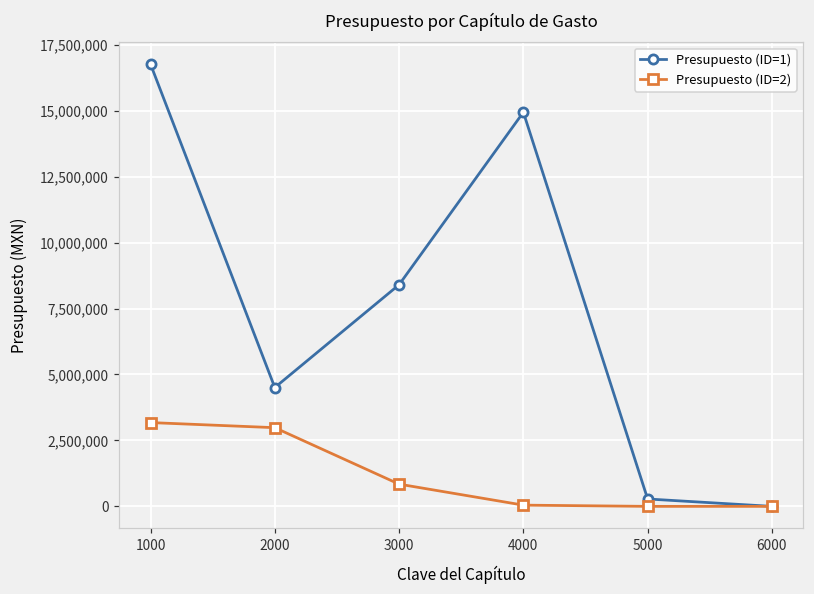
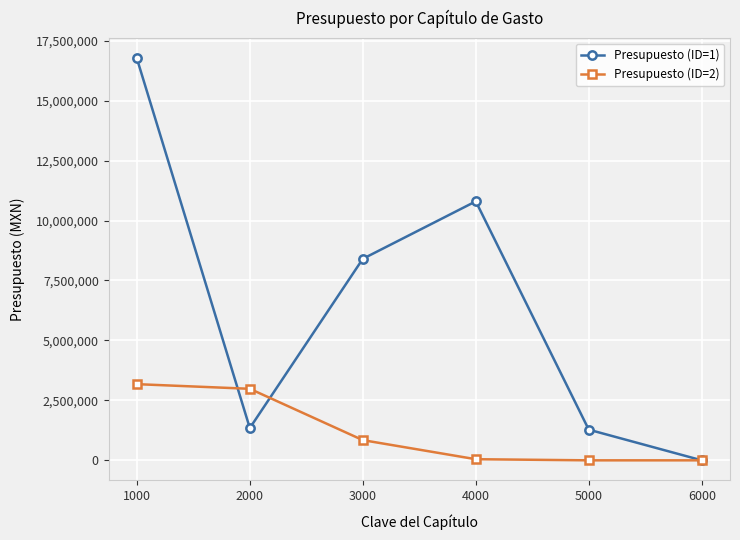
Presupuesto (ID=1), 2000: 4,500,000 -> 1,300,000
Presupuesto (ID=1), 4000: 14,900,000 -> 10,800,000
Presupuesto (ID=1), 5000: 300,000 -> 1,300,000
